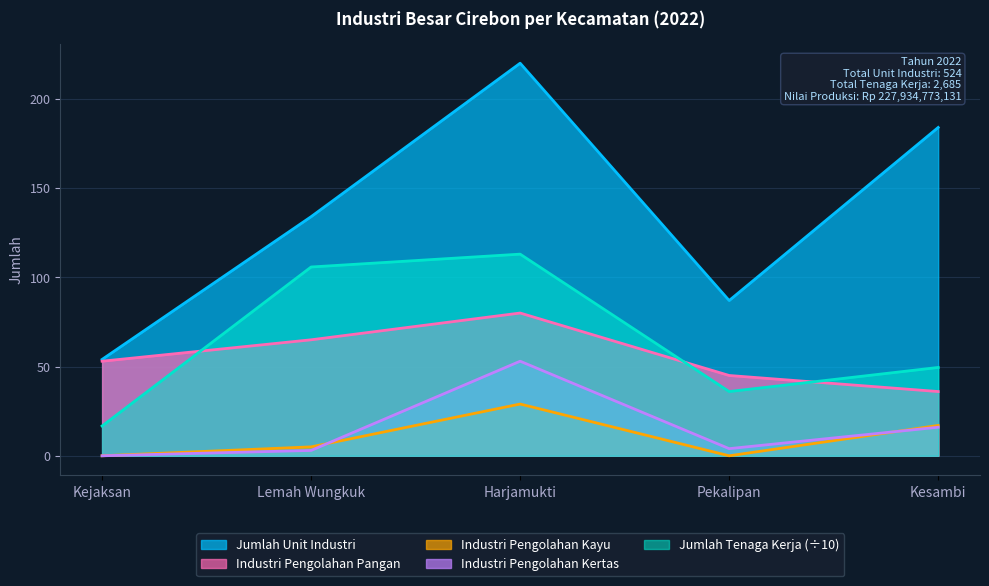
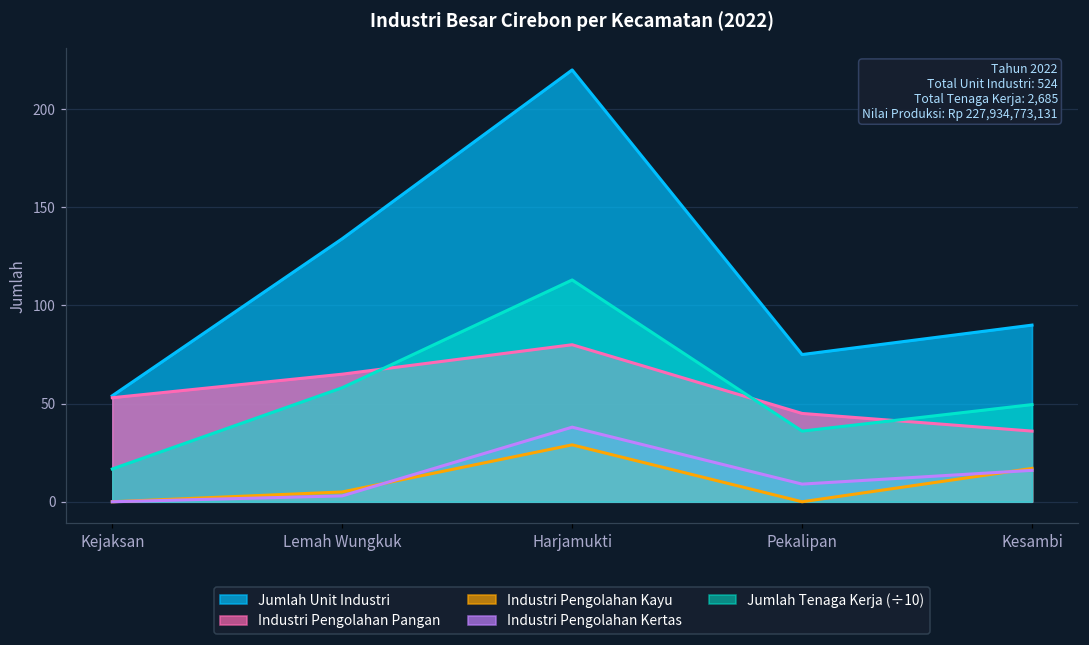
Jumlah Tenaga Kerja (÷10), Lemah Wungkuk: 106 -> 58
Industri Pengolahan Kertas, Harjamukti: 53 -> 38
Jumlah Unit Industri, Pekalipan: 87 -> 75
Industri Pengolahan Kertas, Pekalipan: 4 -> 9
Jumlah Unit Industri, Kesambi: 184 -> 90
